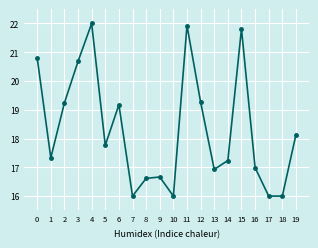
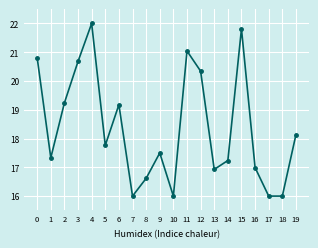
9: 16.7 -> 17.5
11: 21.9 -> 21.0
12: 19.3 -> 20.3
